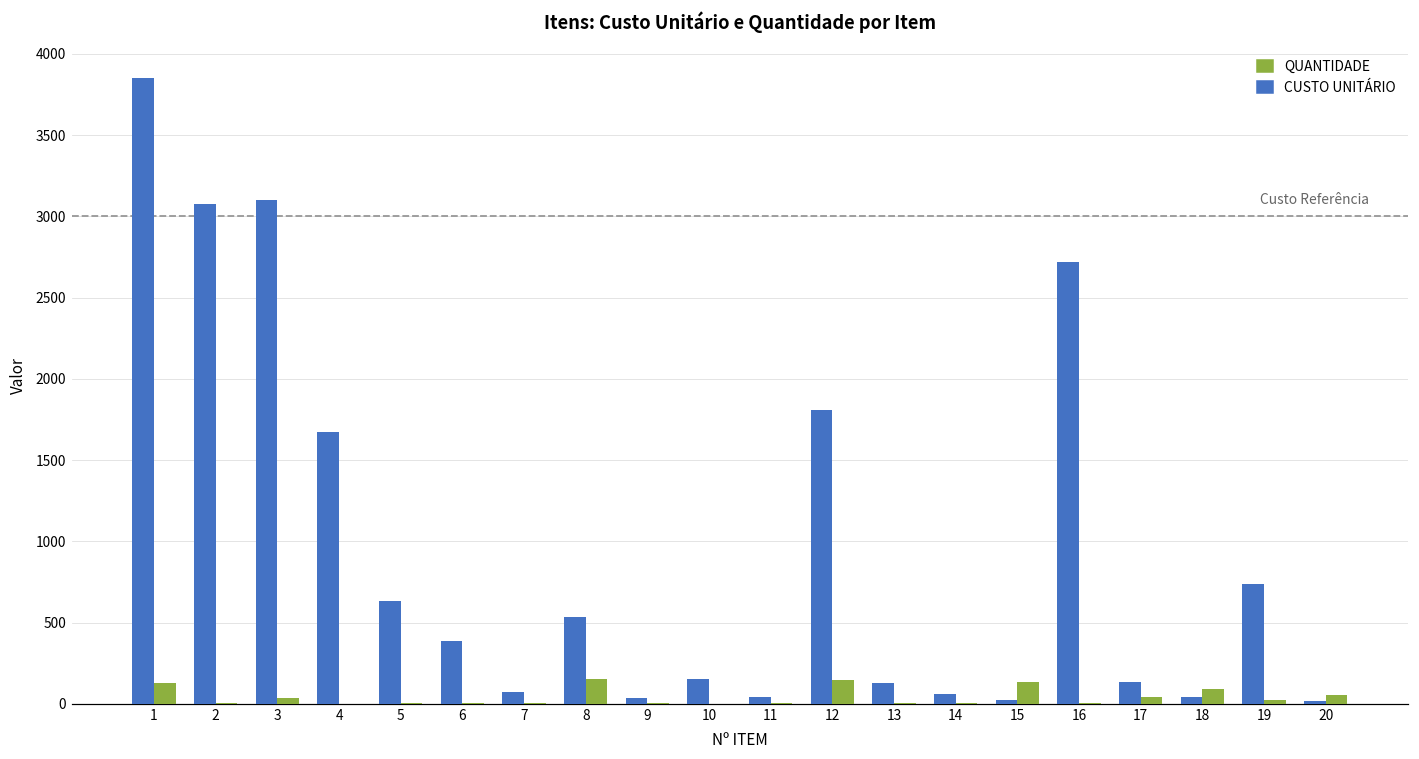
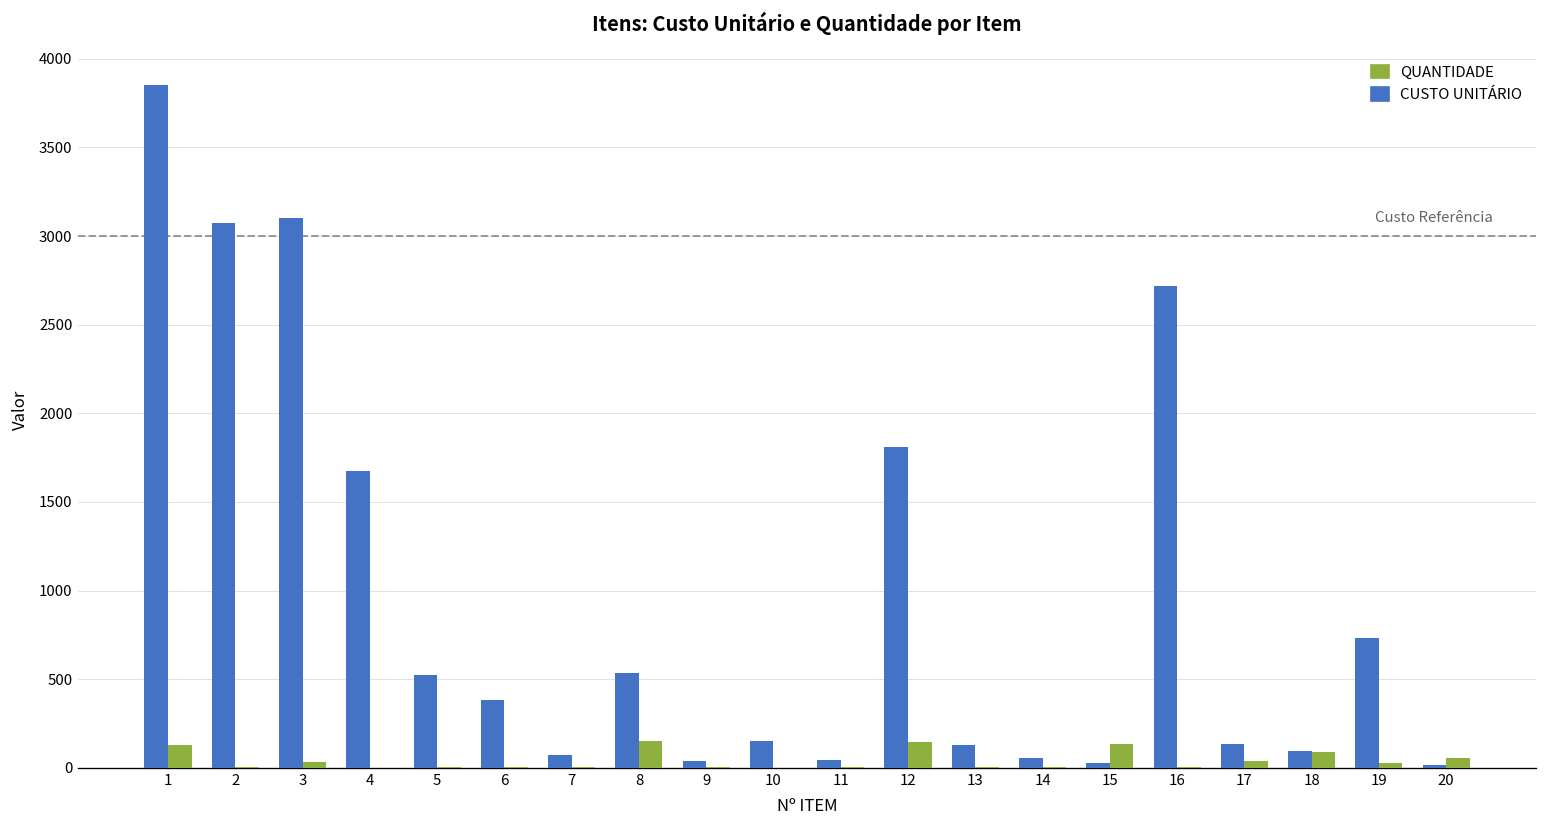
CUSTO UNITÁRIO, 5: 640 -> 530
CUSTO UNITÁRIO, 18: 40 -> 100
